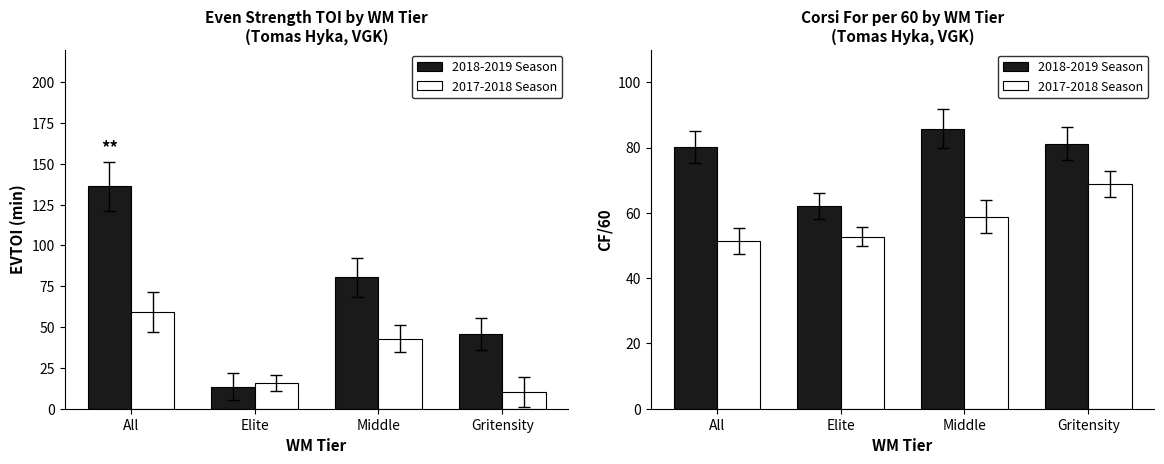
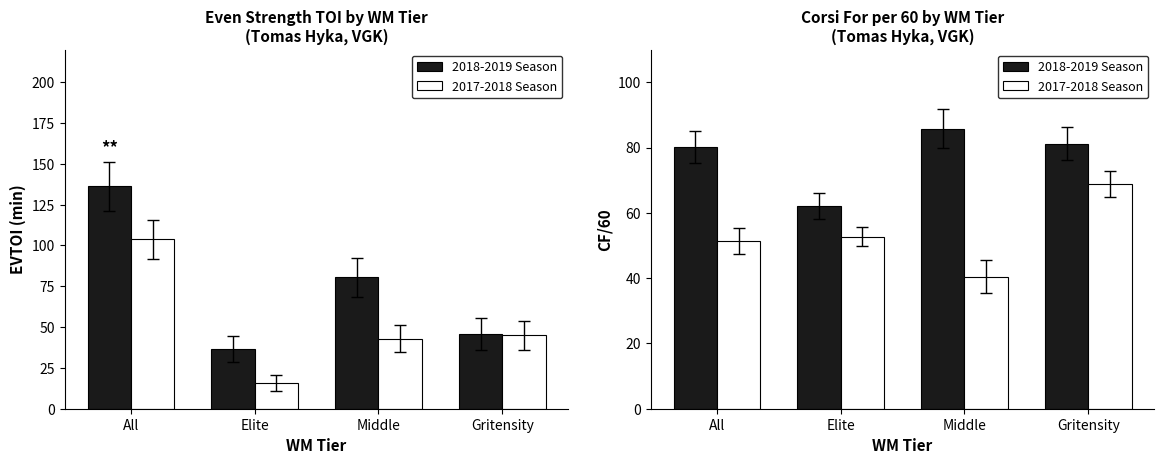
Even Strength TOI by WM Tier (Tomas Hyka, VGK), 2017-2018 Season, All: 59 -> 104
Even Strength TOI by WM Tier (Tomas Hyka, VGK), 2018-2019 Season, Elite: 14 -> 37
Even Strength TOI by WM Tier (Tomas Hyka, VGK), 2017-2018 Season, Gritensity: 10 -> 45
Corsi For per 60 by WM Tier (Tomas Hyka, VGK), 2017-2018 Season, Middle: 59 -> 40
